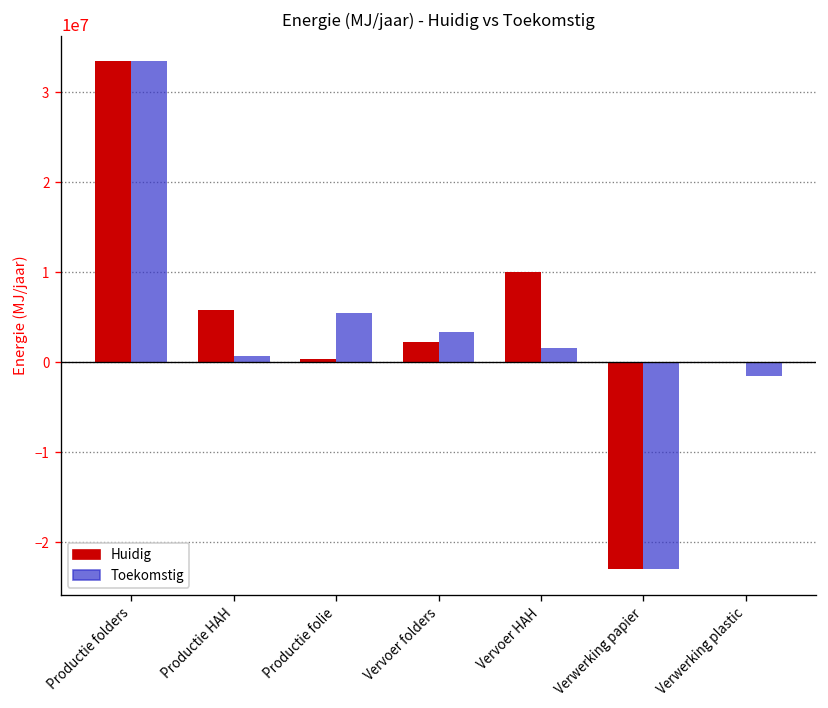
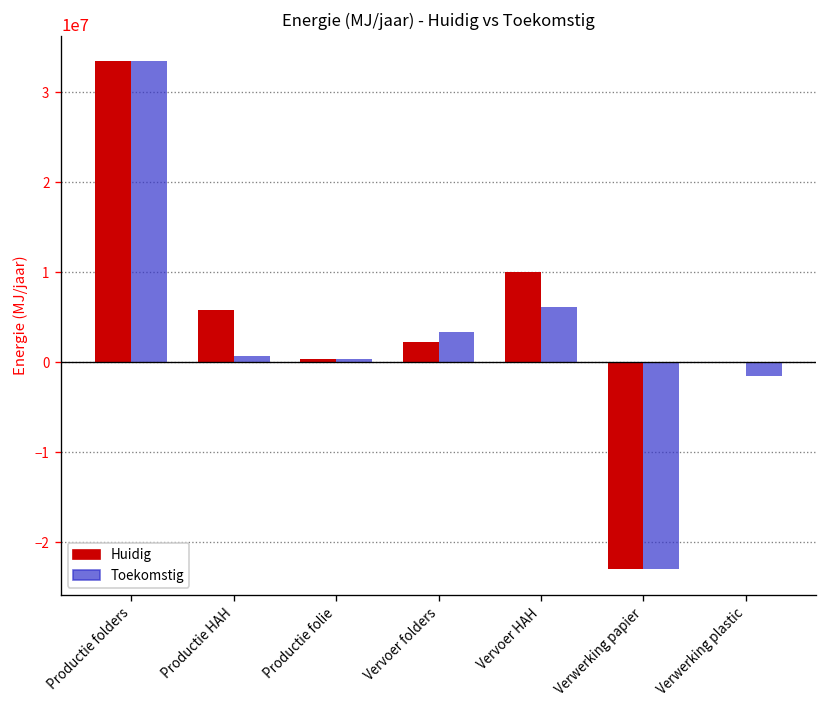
Toekomstig, Productie folie: 5000000 -> 0
Toekomstig, Vervoer HAH: 2000000 -> 6000000
